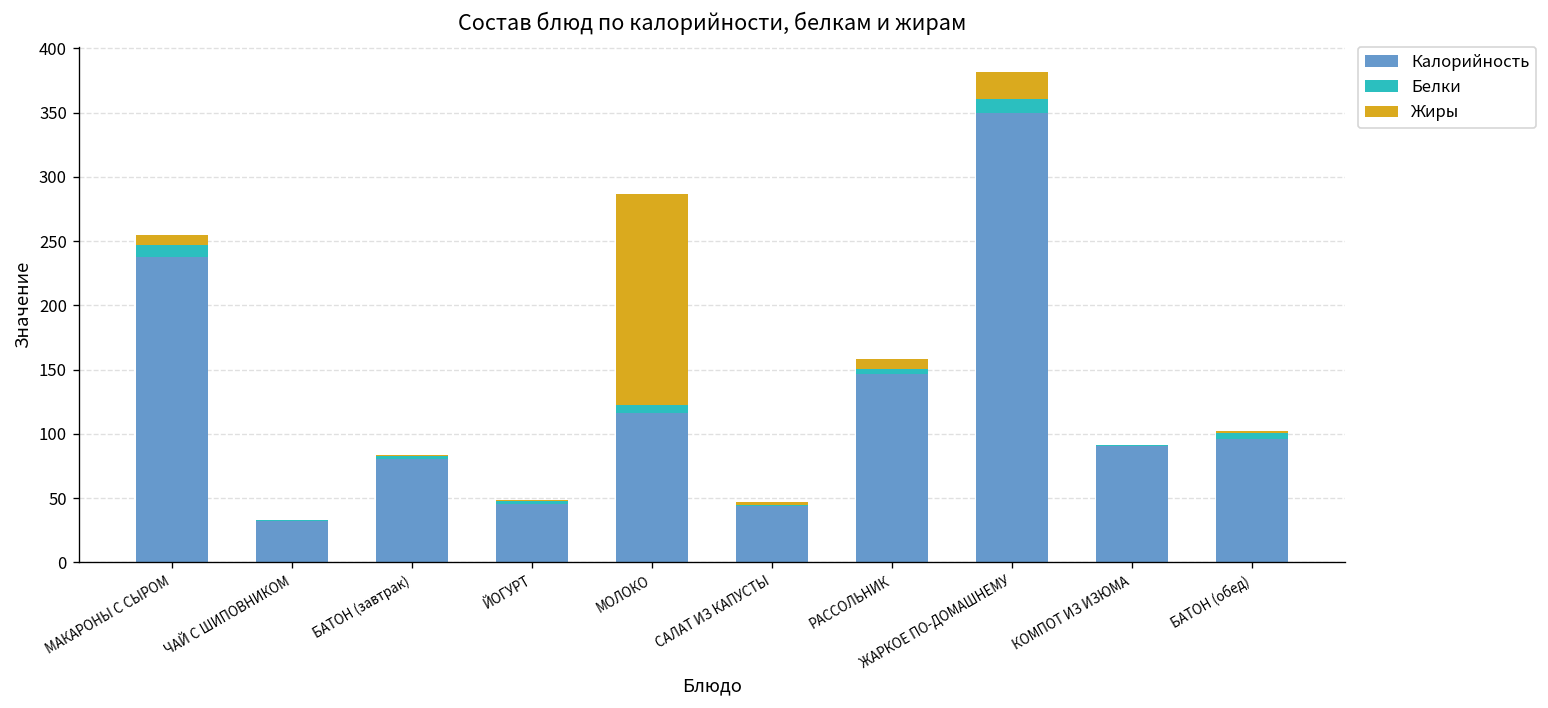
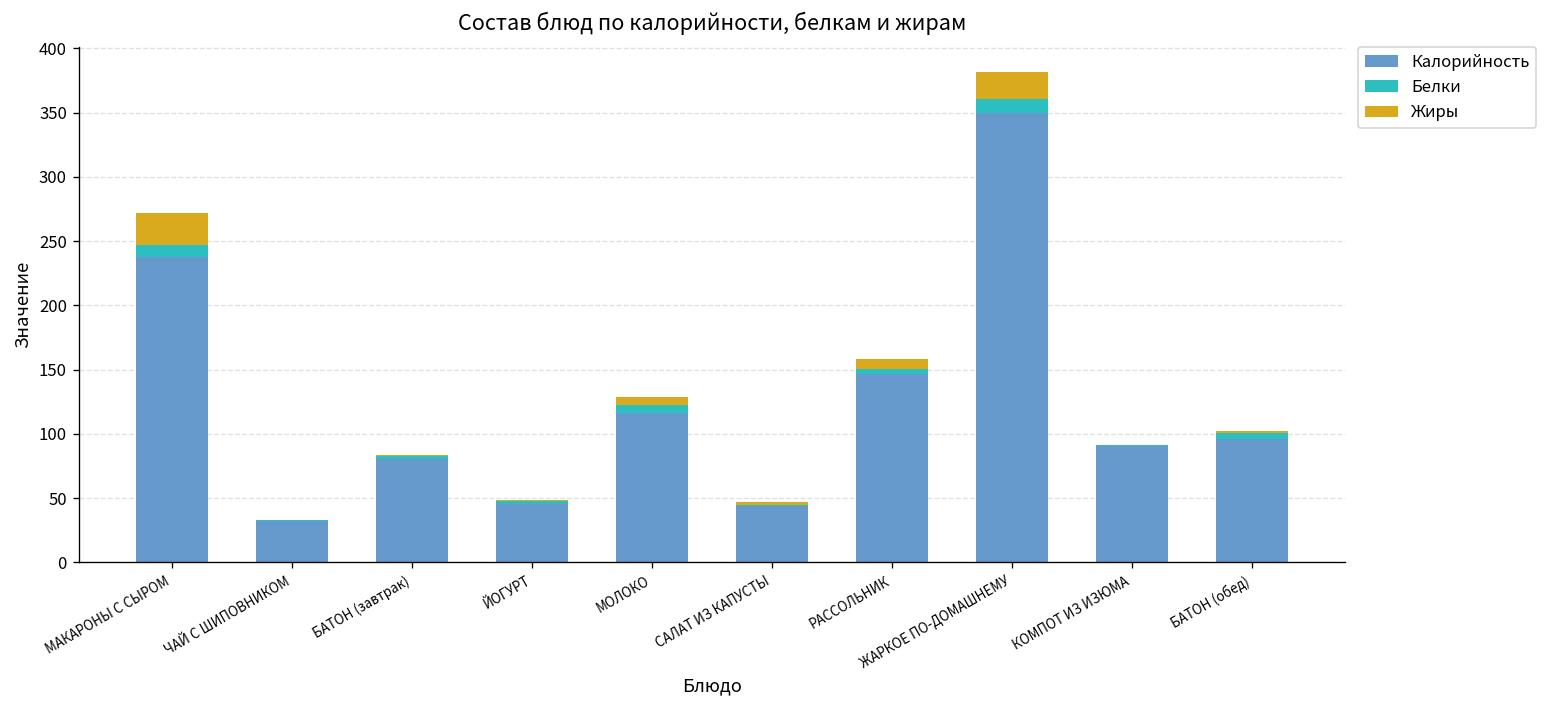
Жиры, МАКАРОНЫ С СЫРОМ: 8 -> 25
Жиры, МОЛОКО: 164 -> 6
